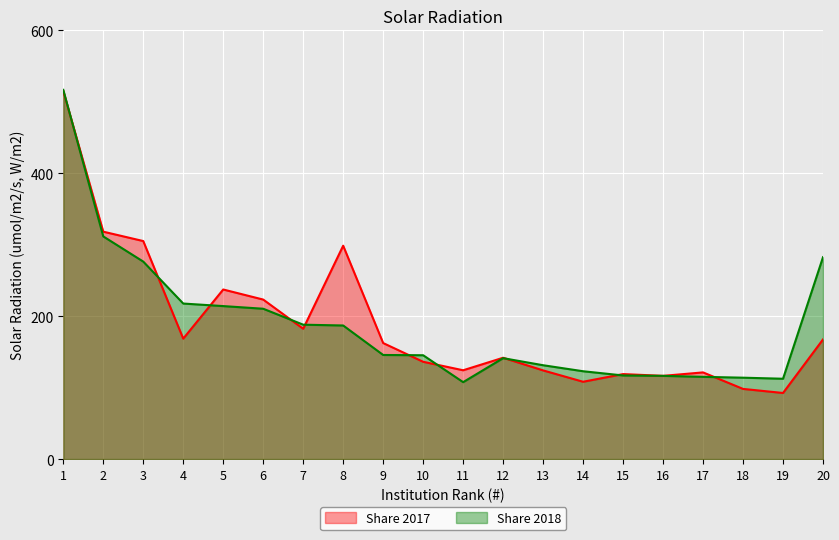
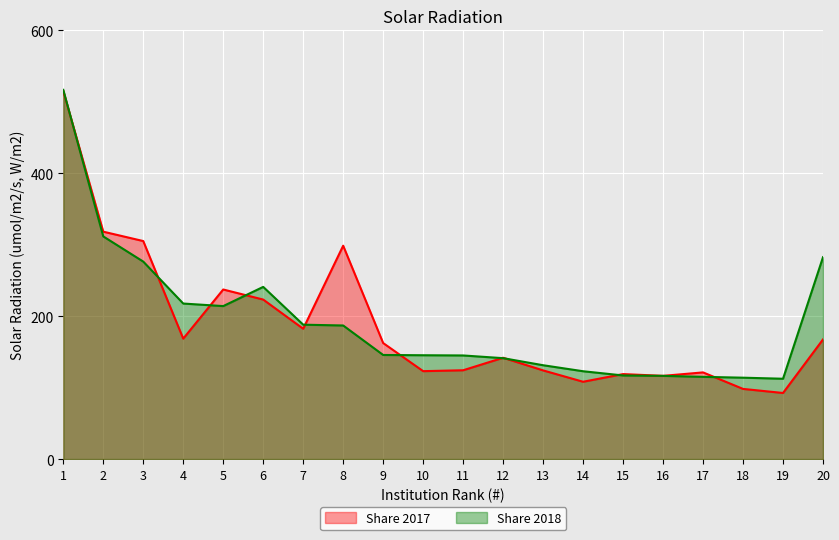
Share 2018, 6: 210 -> 240
Share 2017, 10: 140 -> 120
Share 2018, 11: 110 -> 150
